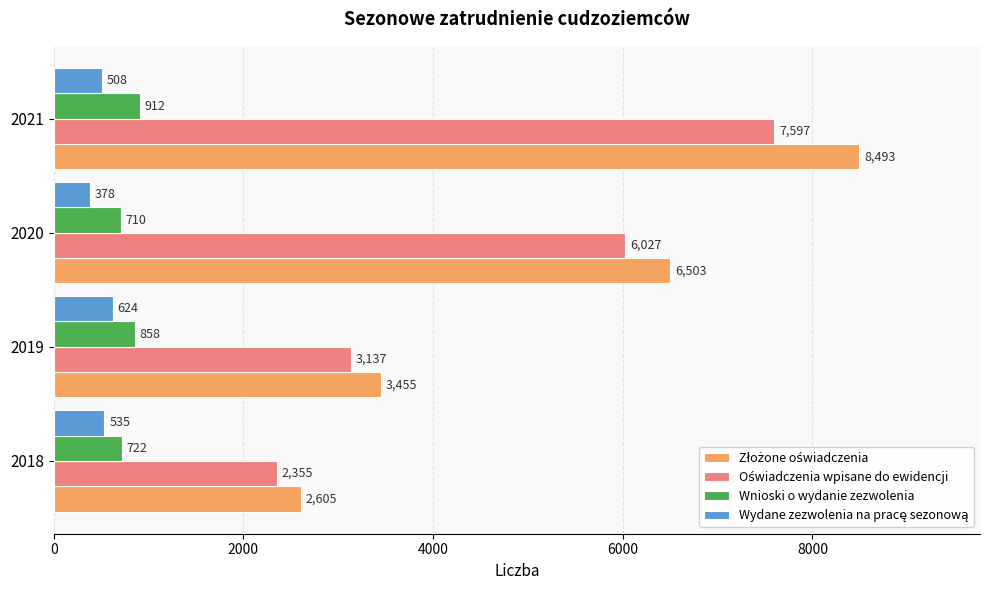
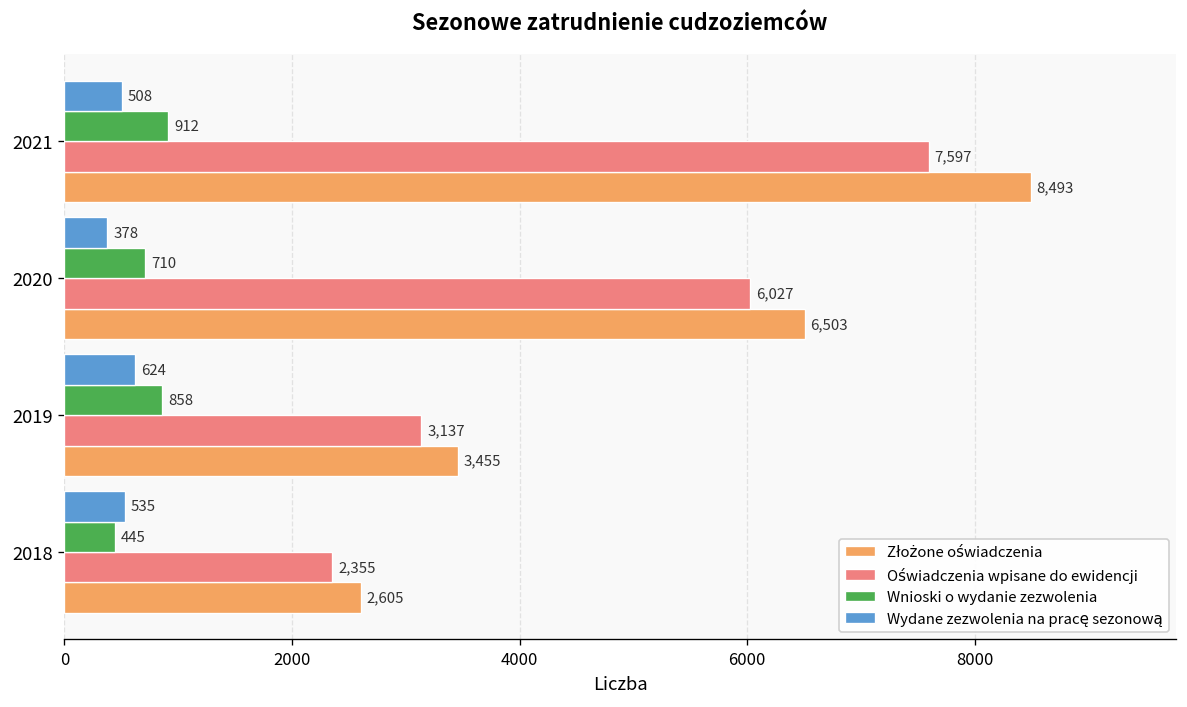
Wnioski o wydanie zezwolenia, 2018: 722 -> 445
